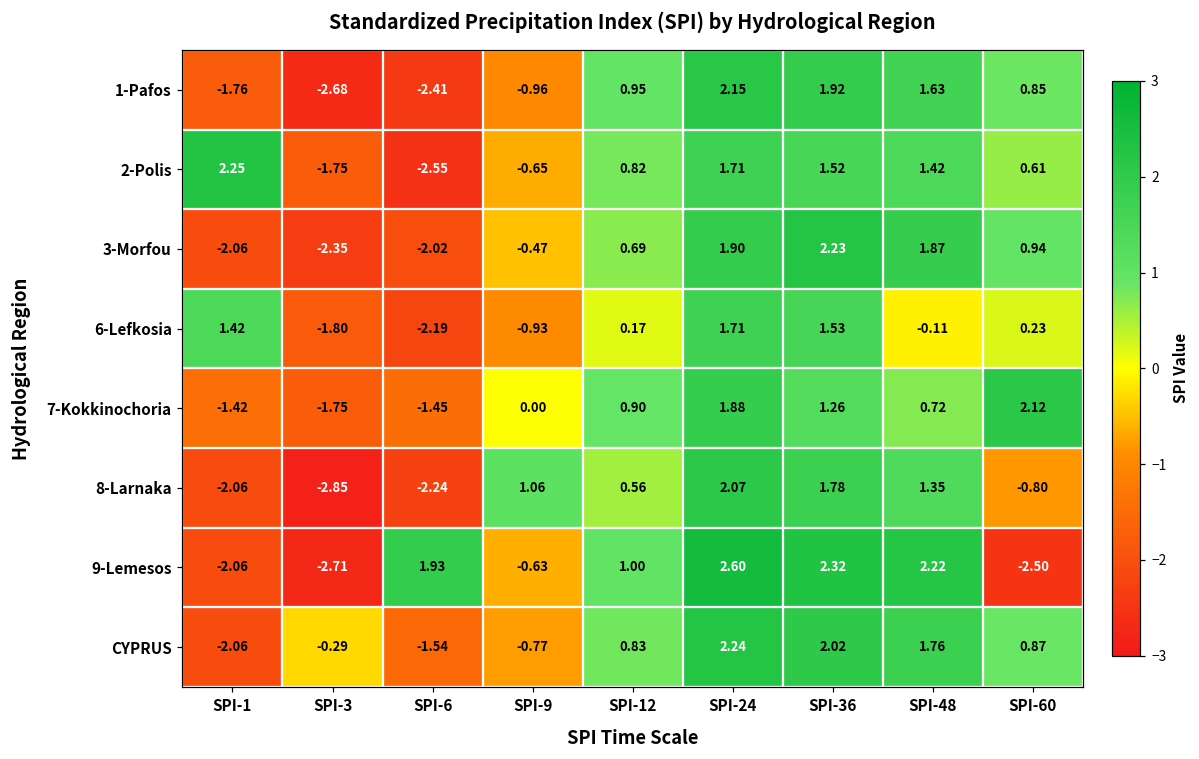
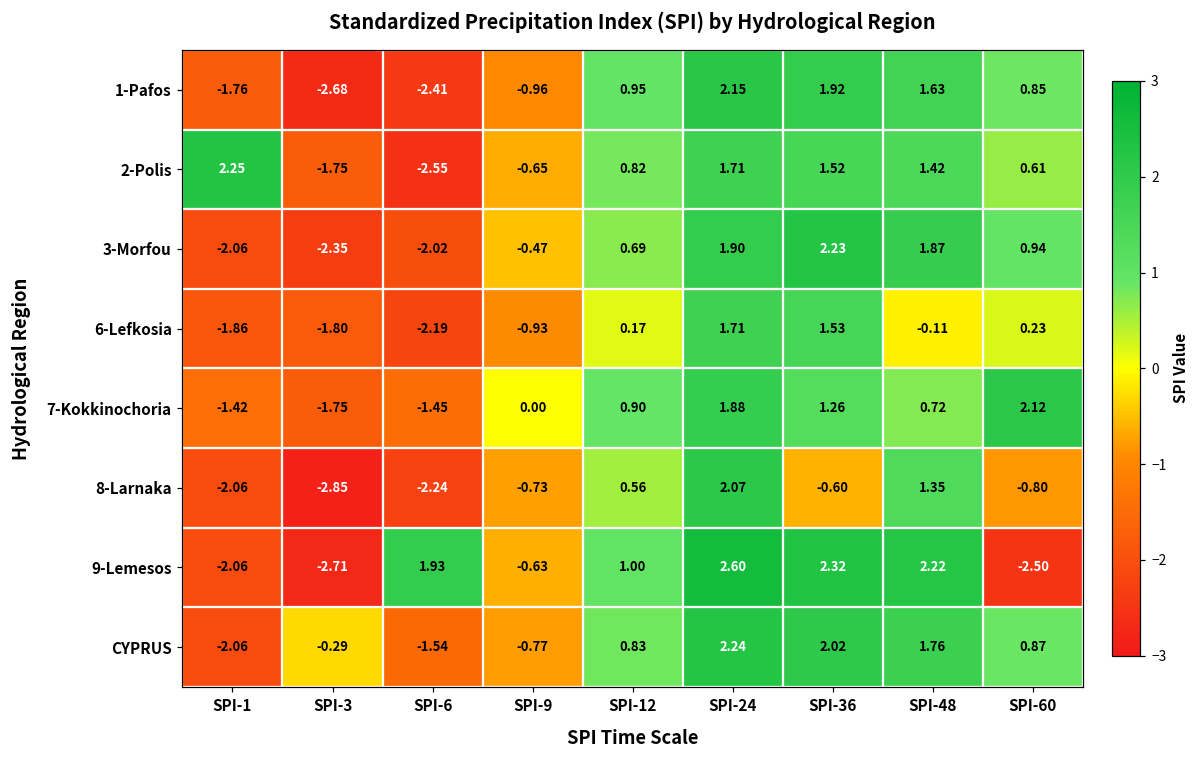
6-Lefkosia, SPI-1: 1.42 -> -1.86
8-Larnaka, SPI-9: 1.06 -> -0.73
8-Larnaka, SPI-36: 1.78 -> -0.60
